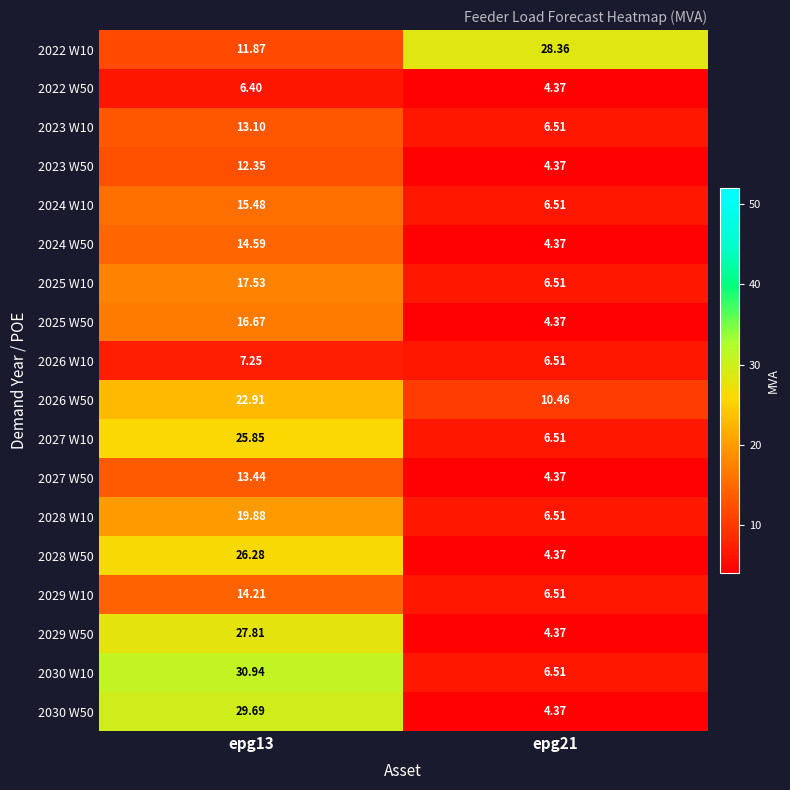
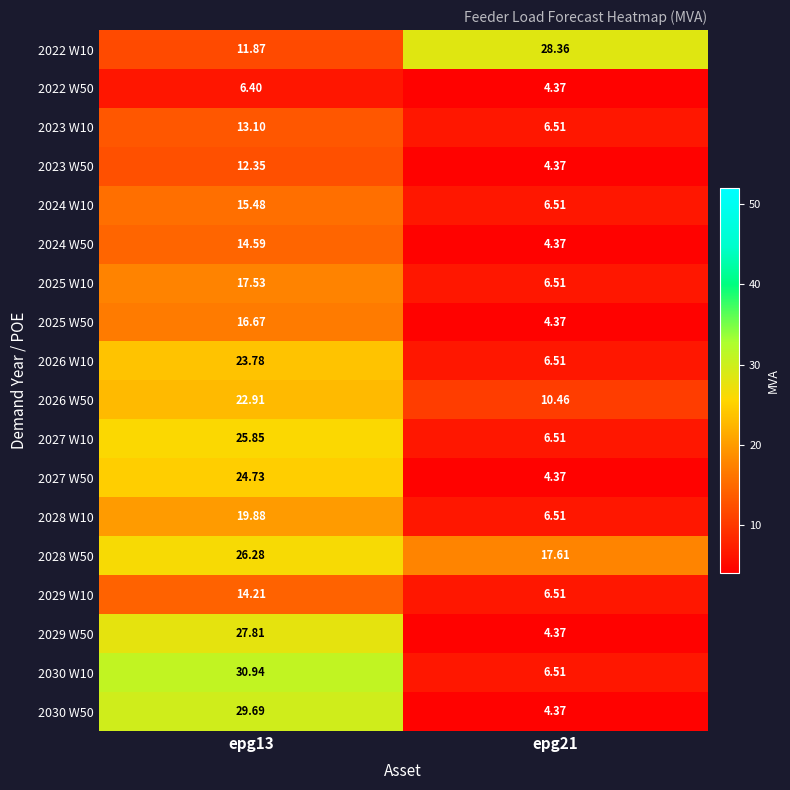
2026 W10, epg13: 7.25 -> 23.78
2027 W50, epg13: 13.44 -> 24.73
2028 W50, epg21: 4.37 -> 17.61
